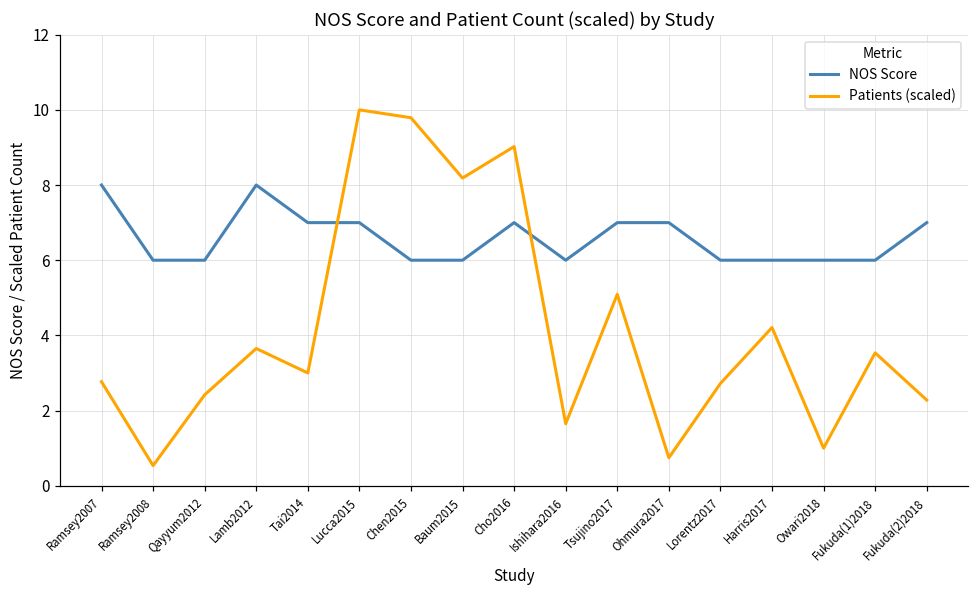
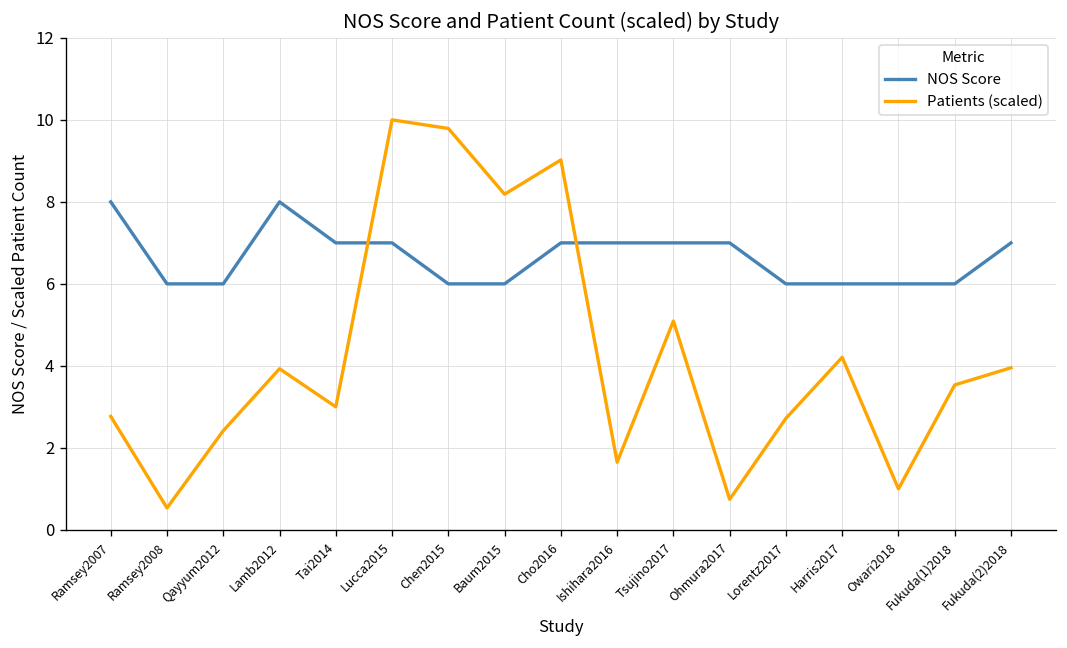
Patients (scaled), Lamb2012: 3.7 -> 3.9
NOS Score, Ishihara2016: 6 -> 7
Patients (scaled), Fukuda(2)2018: 2.3 -> 4.0
